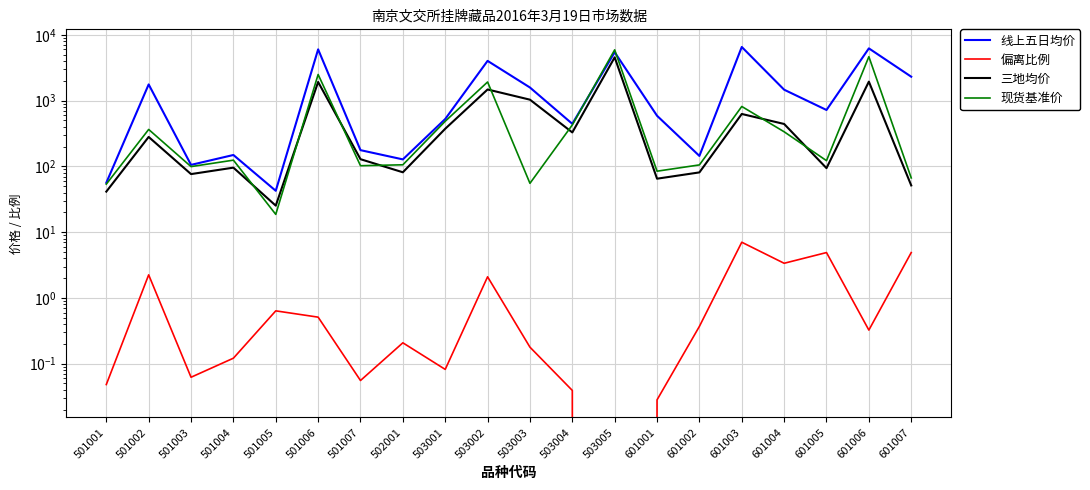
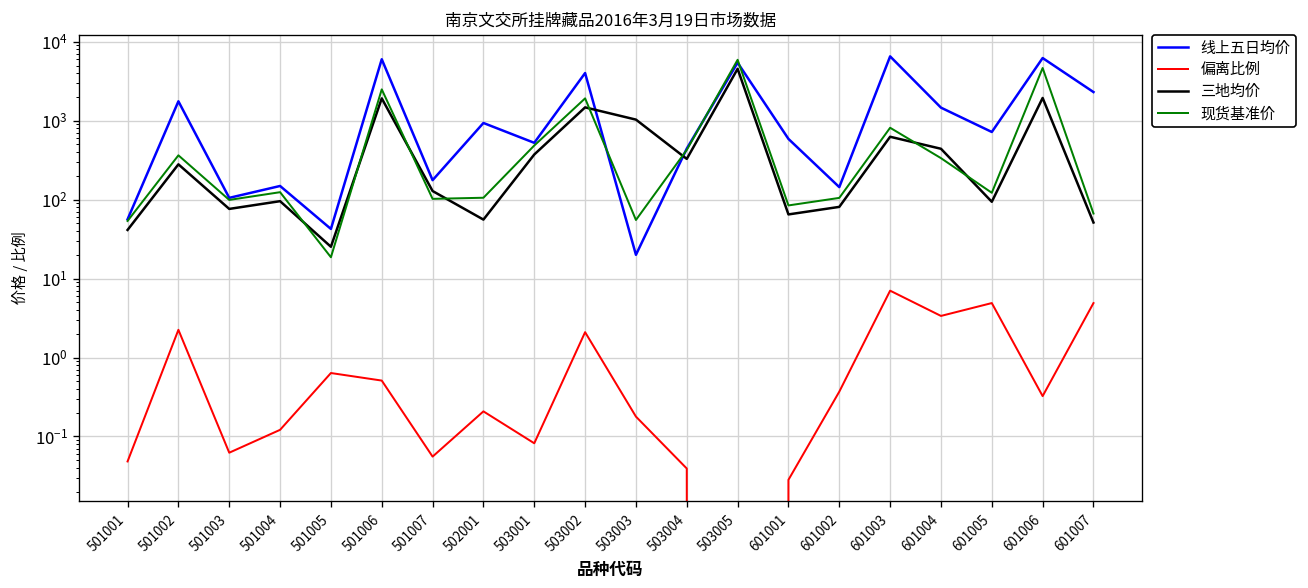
线上五日均价, 502001: 130 -> 900
三地均价, 502001: 80 -> 60
线上五日均价, 503003: 1600 -> 20
